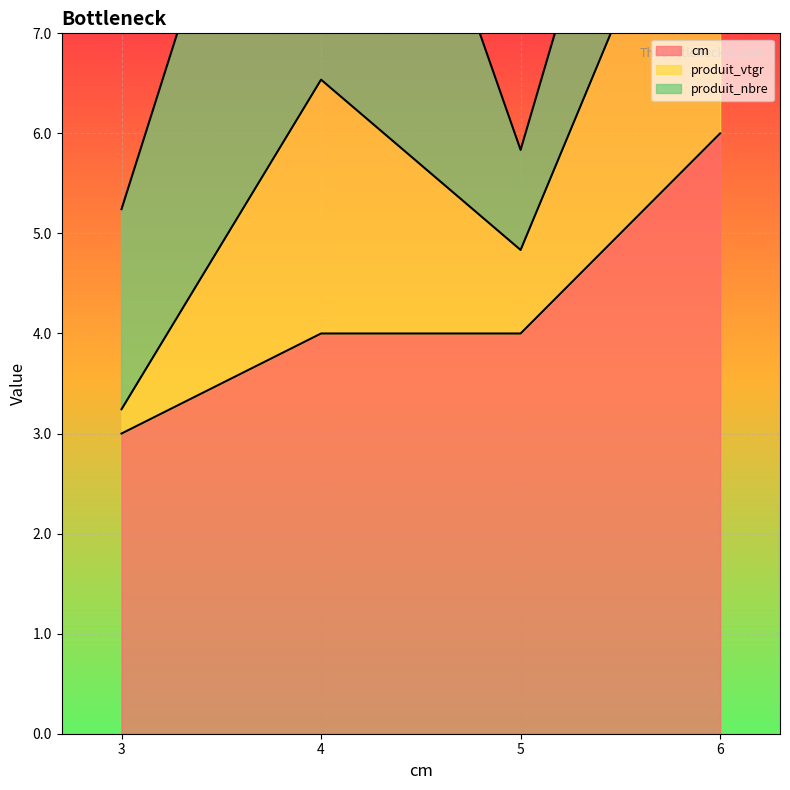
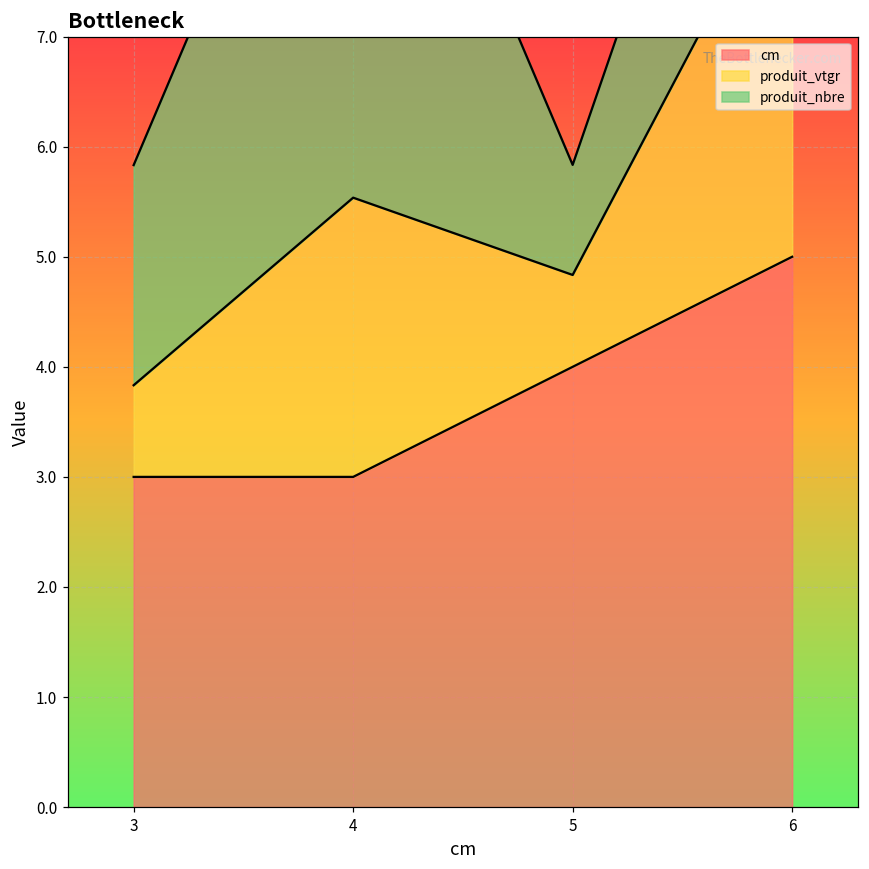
produit_vtgr, 3: 0.24 -> 0.83
cm, 4: 4 -> 3
cm, 6: 6 -> 5
